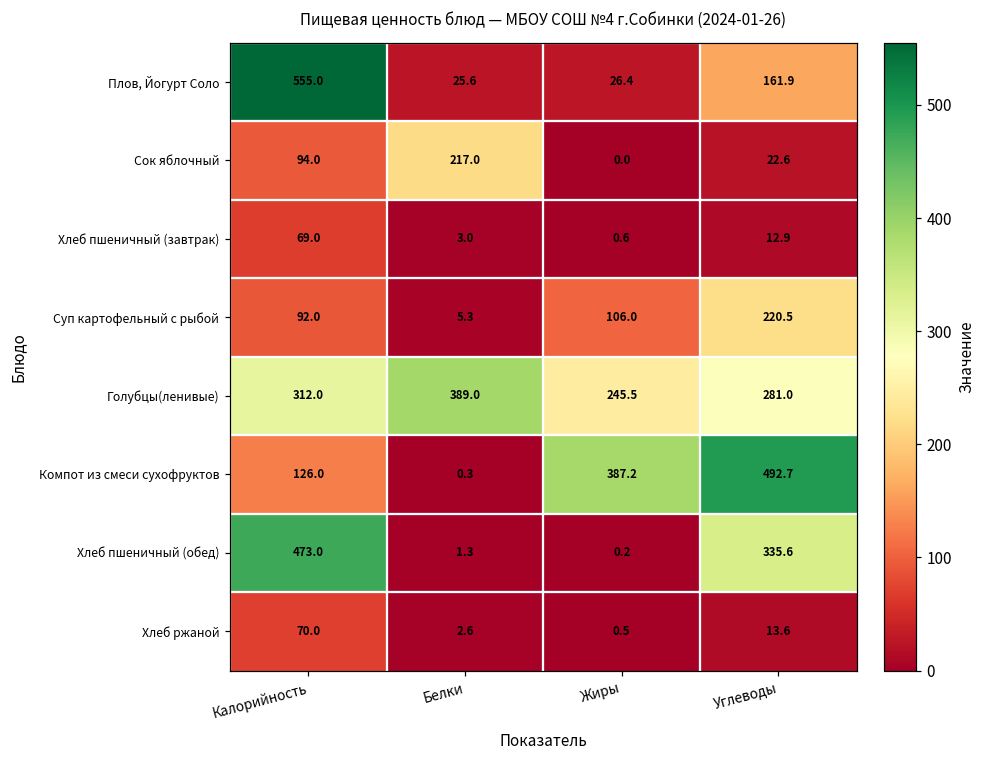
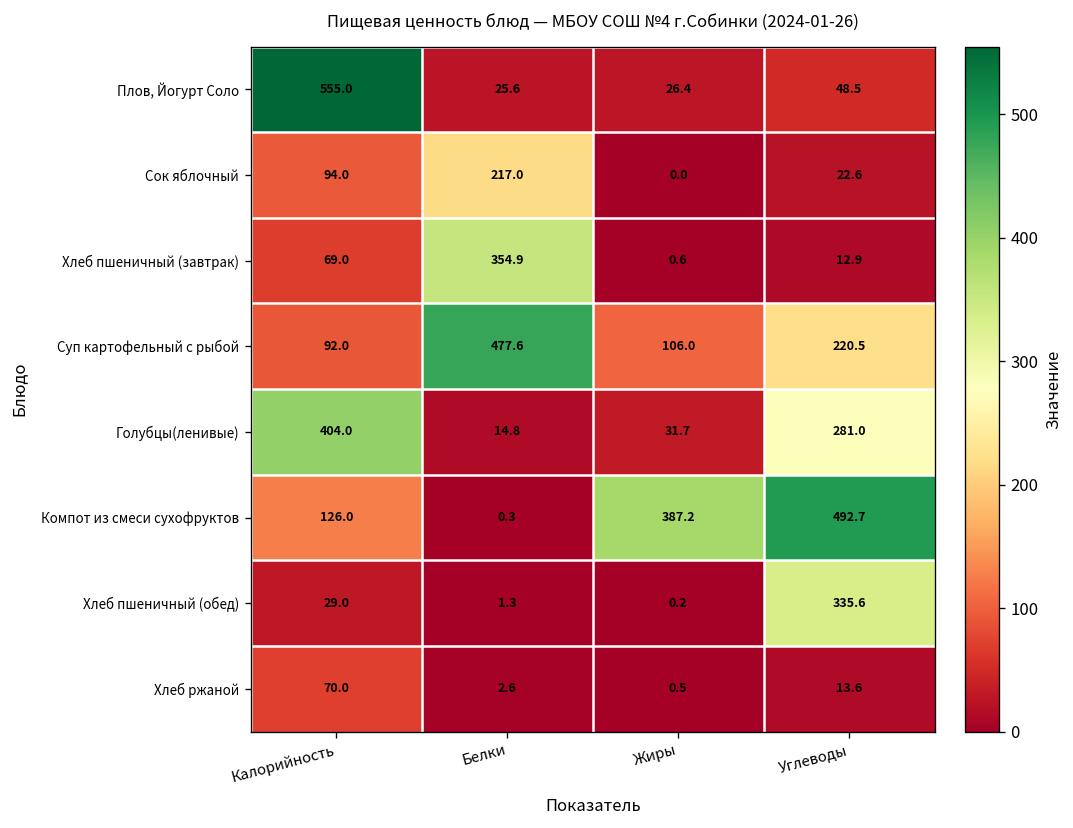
Плов, Йогурт Соло, Углеводы: 161.9 -> 48.5
Хлеб пшеничный (завтрак), Белки: 3.0 -> 354.9
Суп картофельный с рыбой, Белки: 5.3 -> 477.6
Голубцы(ленивые), Калорийность: 312.0 -> 404.0
Голубцы(ленивые), Белки: 389.0 -> 14.8
Голубцы(ленивые), Жиры: 245.5 -> 31.7
Хлеб пшеничный (обед), Калорийность: 473.0 -> 29.0
